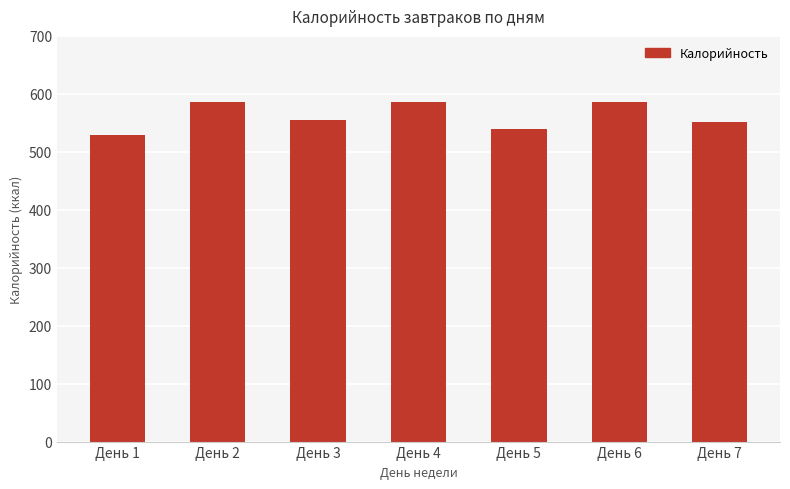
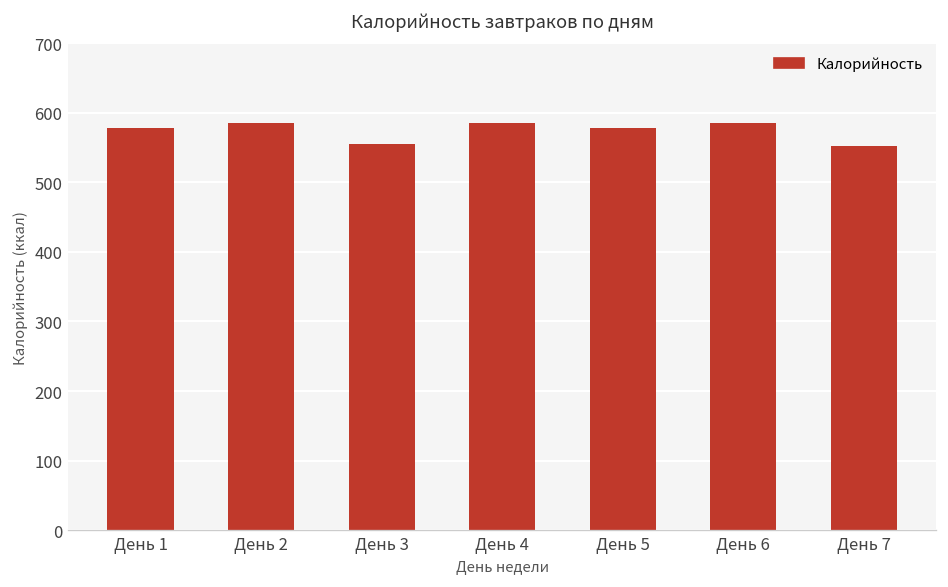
День 1: 530 -> 580
День 5: 540 -> 580
